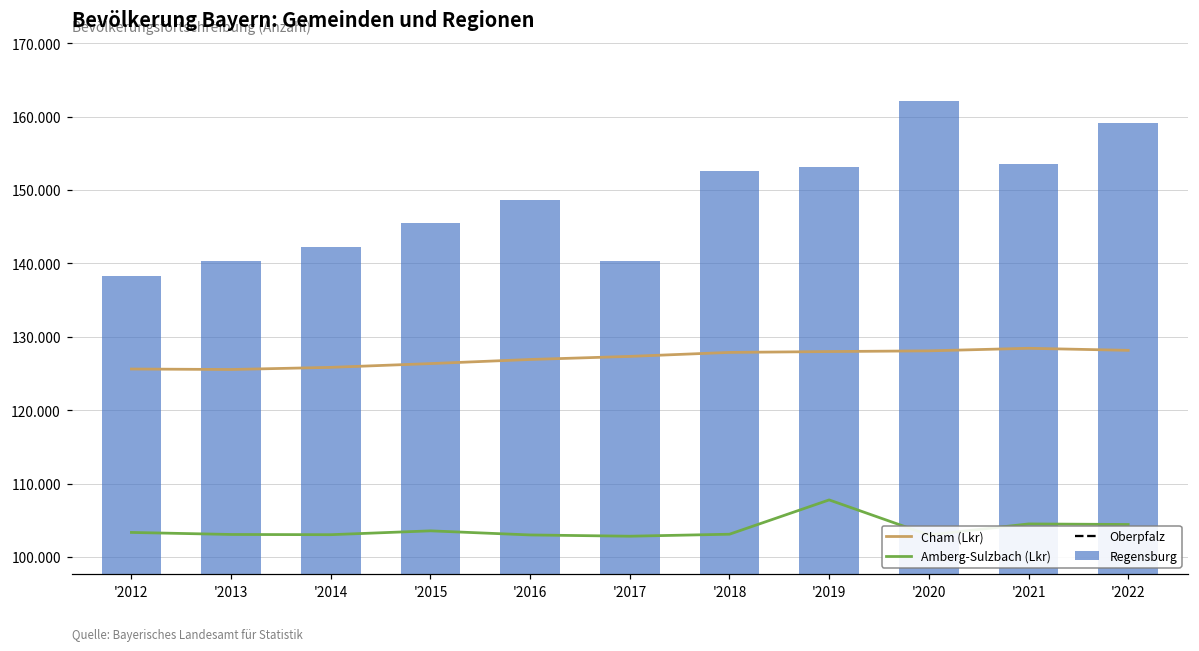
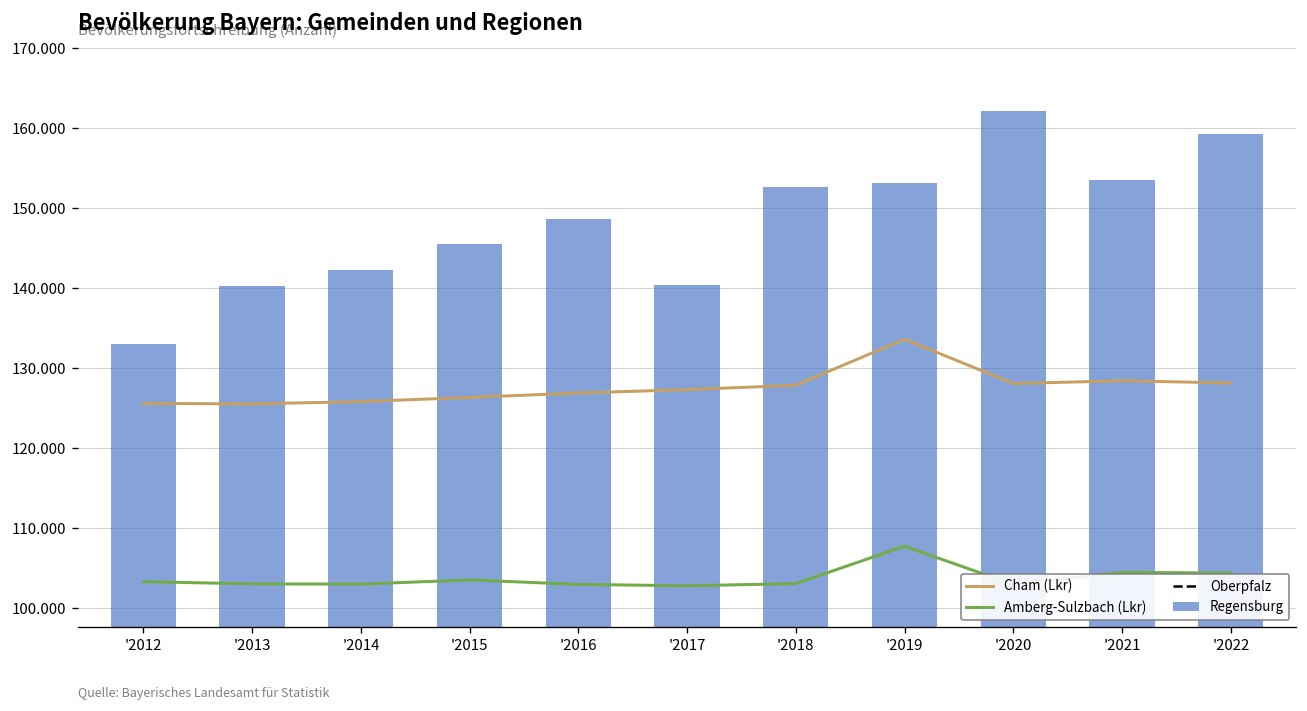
Regensburg, '2012: 138 -> 133
Cham (Lkr), '2019: 128 -> 134
